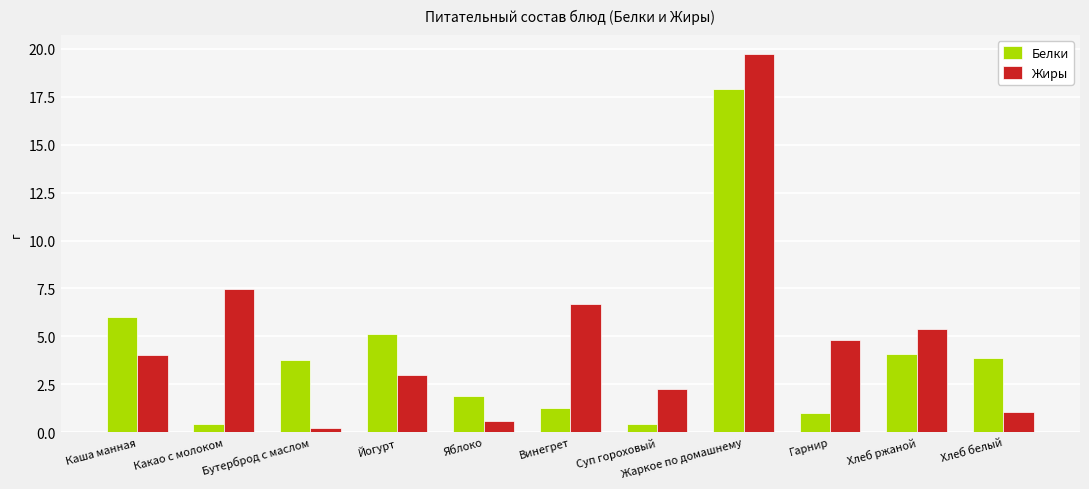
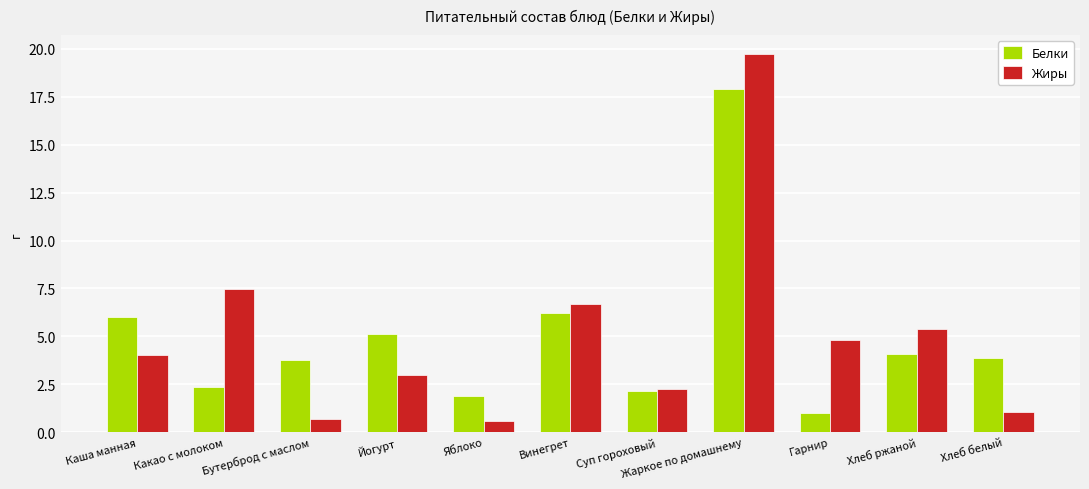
Белки, Какао с молоком: 0.4 -> 2.4
Жиры, Бутерброд с маслом: 0.2 -> 0.7
Белки, Винегрет: 1.3 -> 6.2
Белки, Суп гороховый: 0.4 -> 2.1
